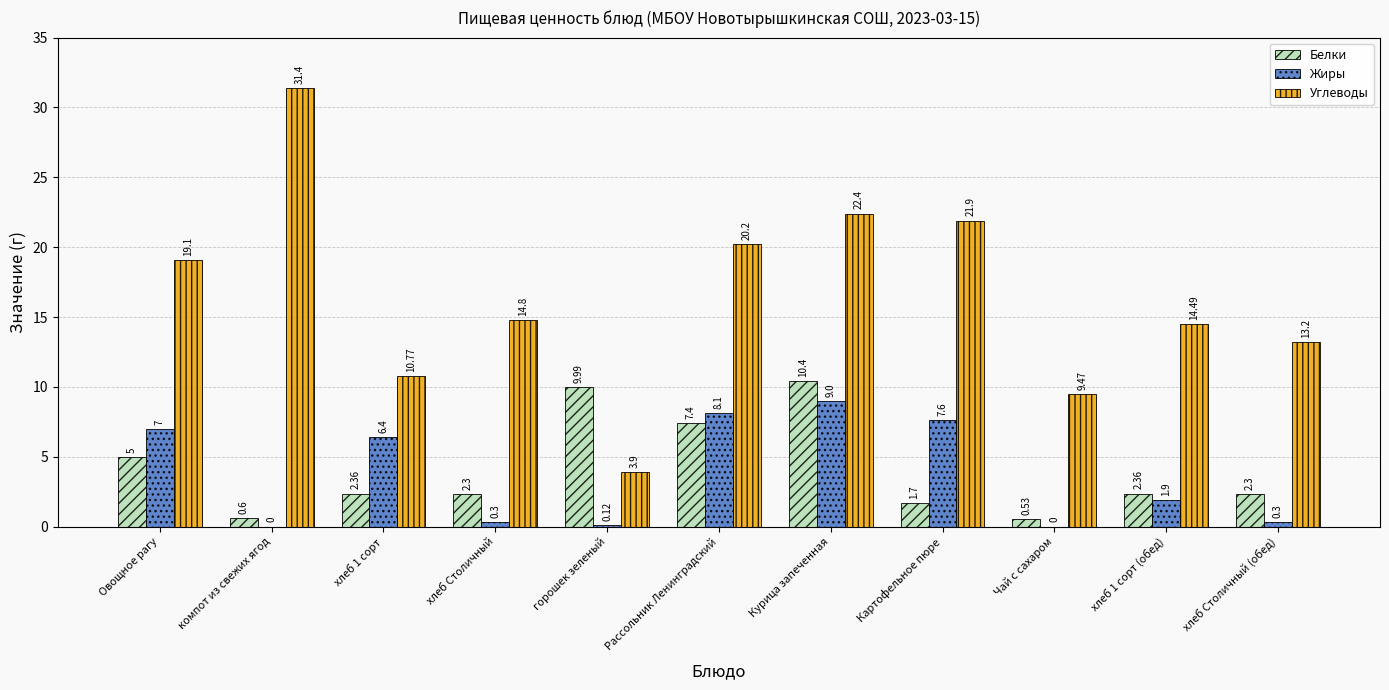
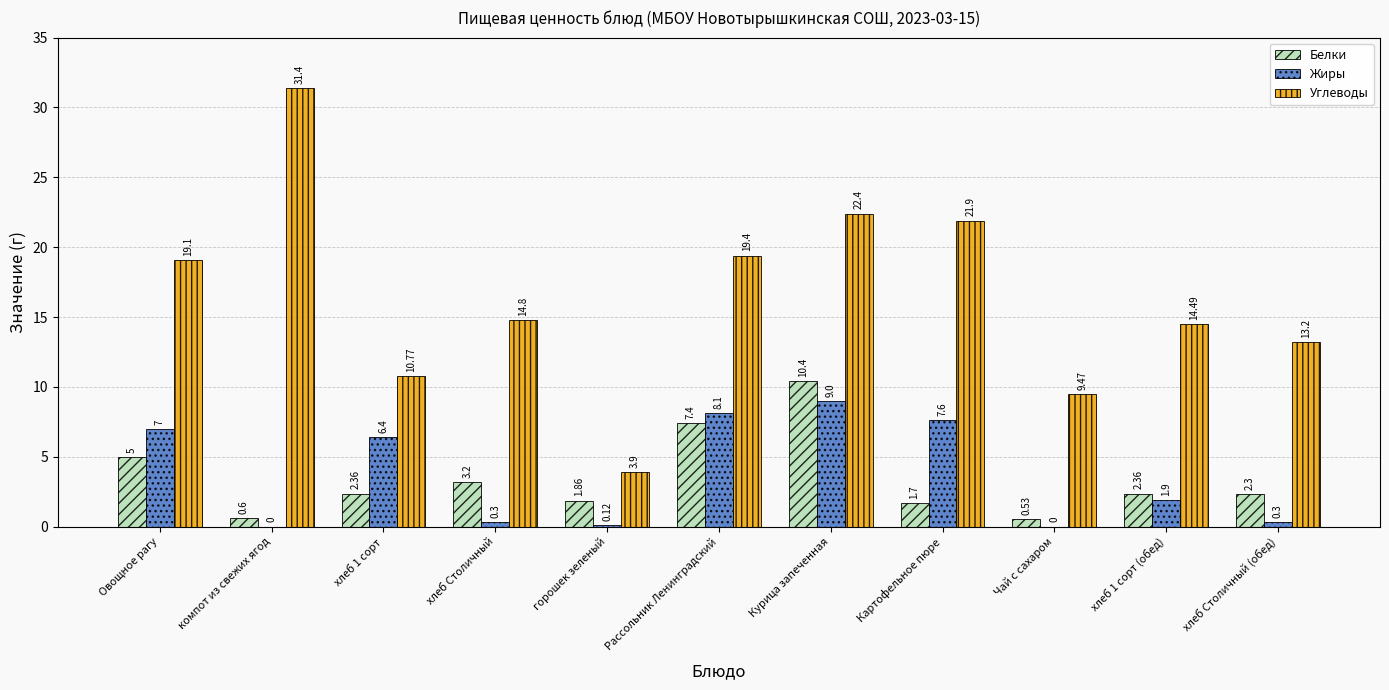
Белки, хлеб Столичный: 2.3 -> 3.2
Белки, горошек зеленый: 9.99 -> 1.86
Углеводы, Рассольник Ленинградский: 20.2 -> 19.4
